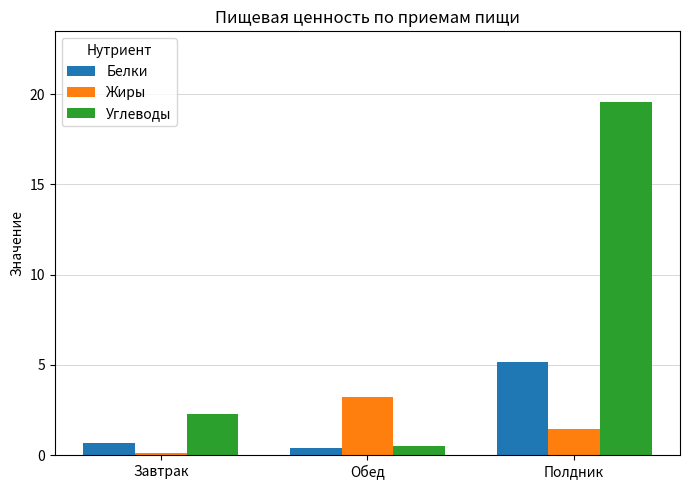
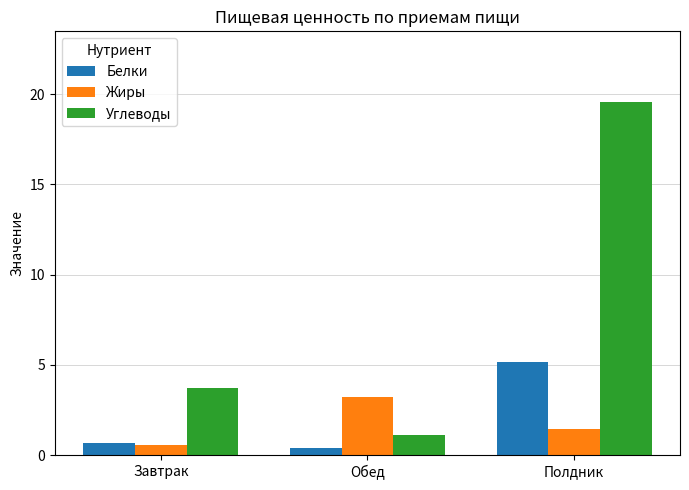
Жиры, Завтрак: 0.1 -> 0.6
Углеводы, Завтрак: 2.3 -> 3.7
Углеводы, Обед: 0.5 -> 1.1
